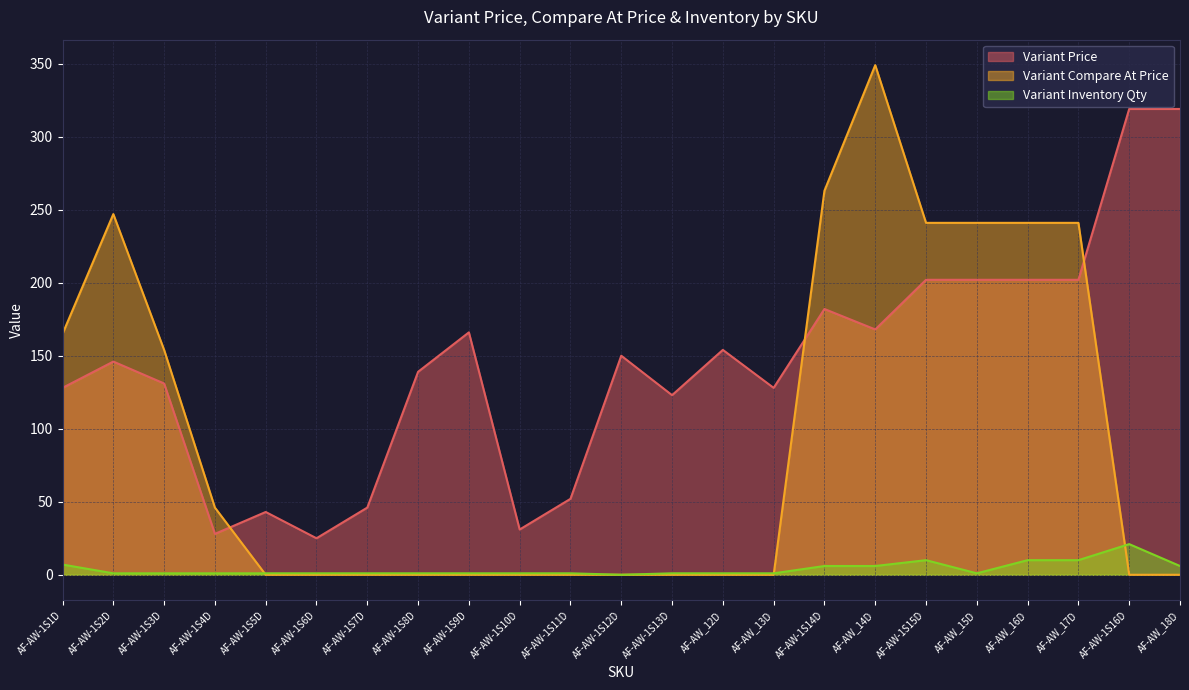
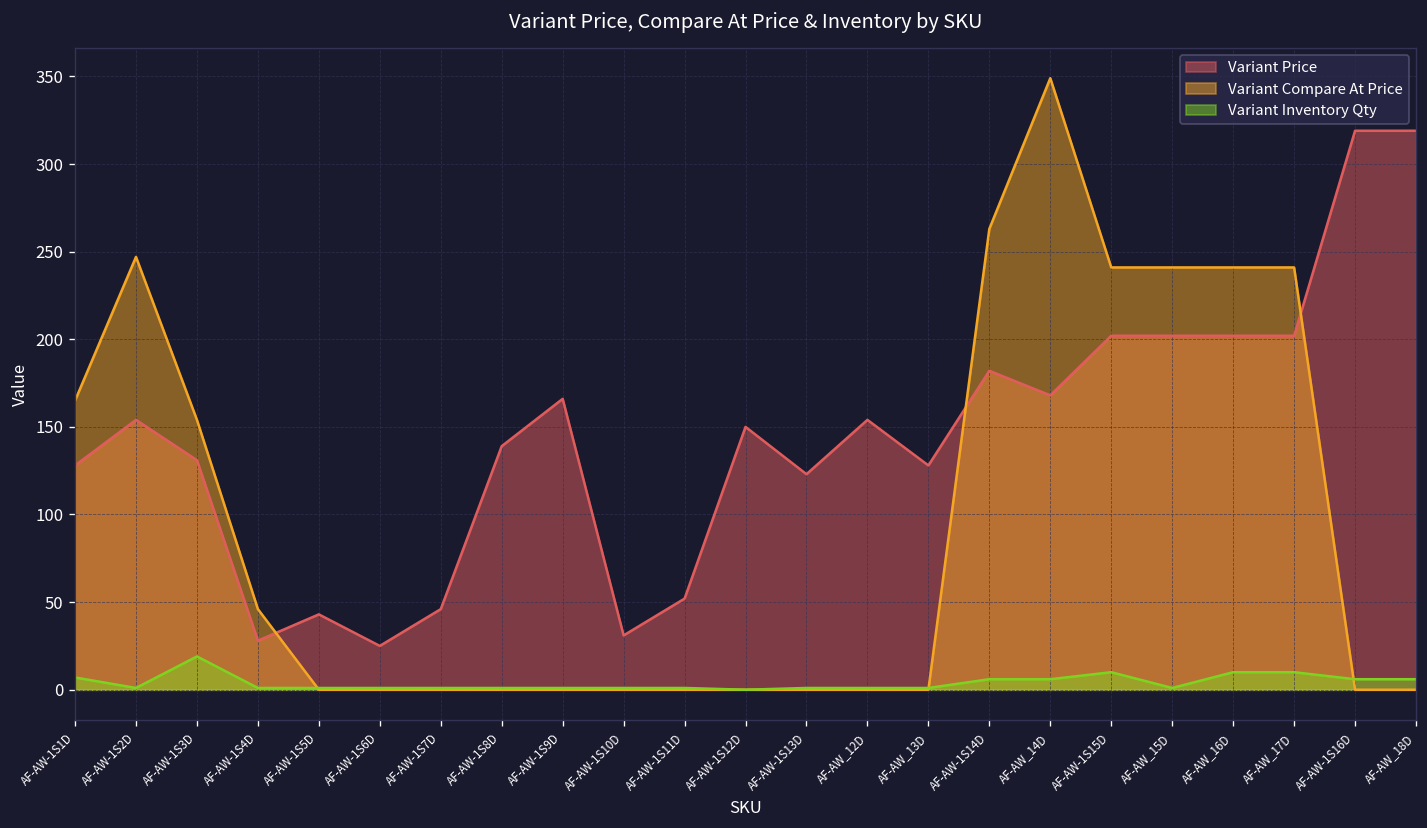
Variant Price, AF-AW-1S2D: 146 -> 154
Variant Inventory Qty, AF-AW-1S3D: 1 -> 19
Variant Inventory Qty, AF-AW-1S16D: 21 -> 6
